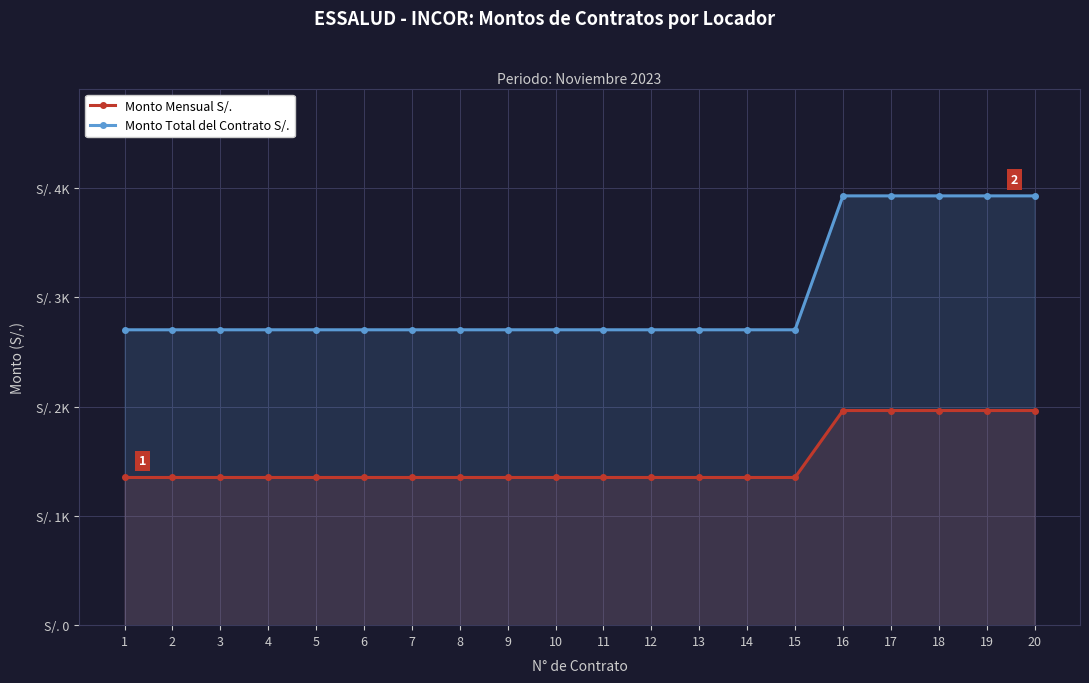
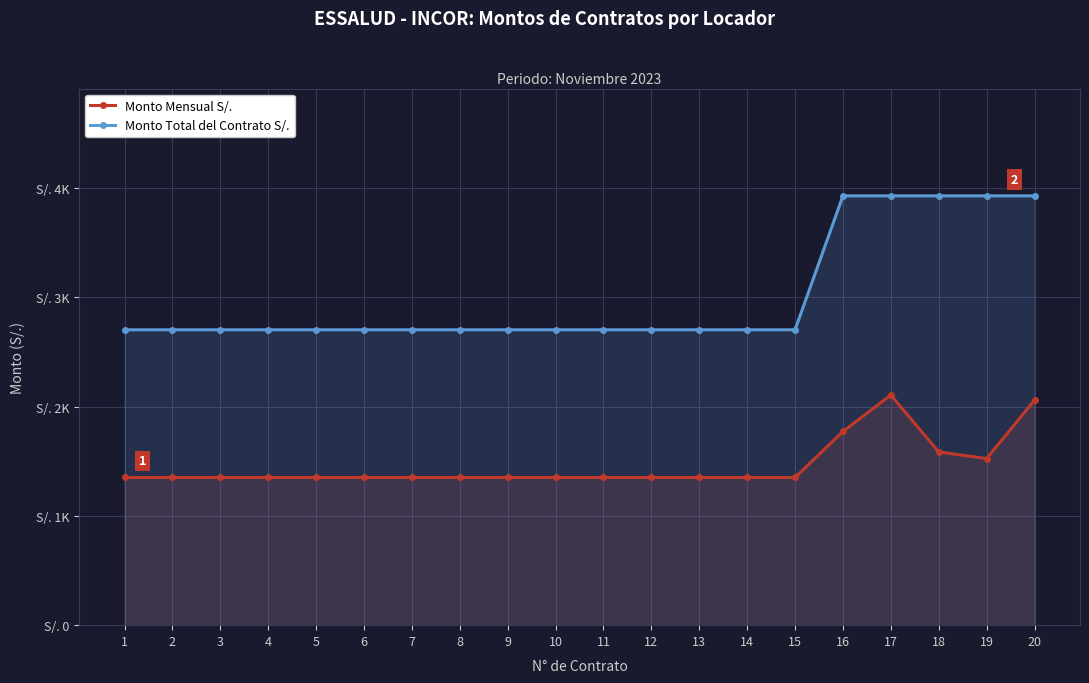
Monto Mensual S/., 16: S/. 1970 -> S/. 1770
Monto Mensual S/., 17: S/. 1970 -> S/. 2110
Monto Mensual S/., 18: S/. 1970 -> S/. 1590
Monto Mensual S/., 19: S/. 1970 -> S/. 1530
Monto Mensual S/., 20: S/. 1970 -> S/. 2060
